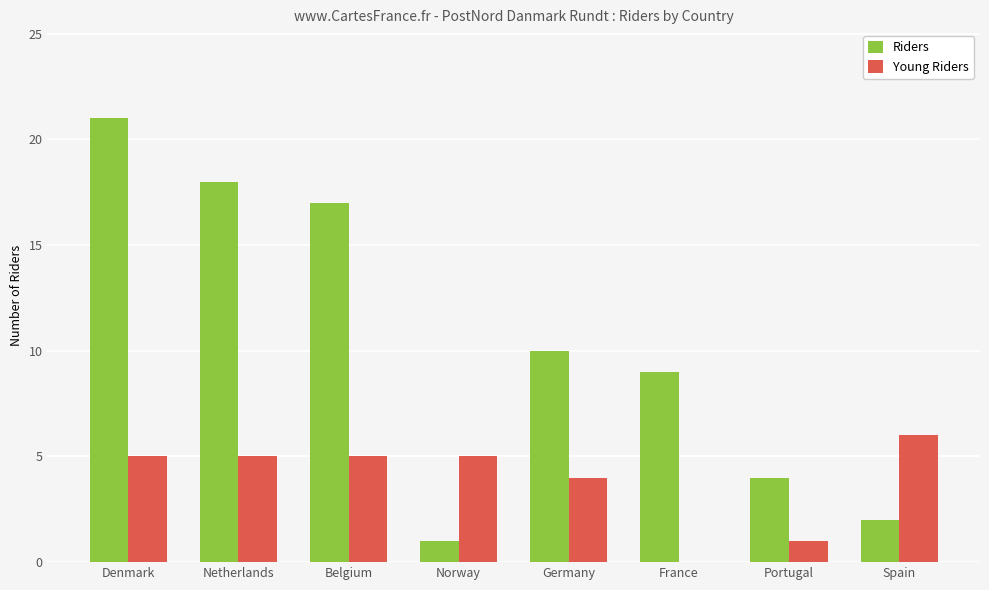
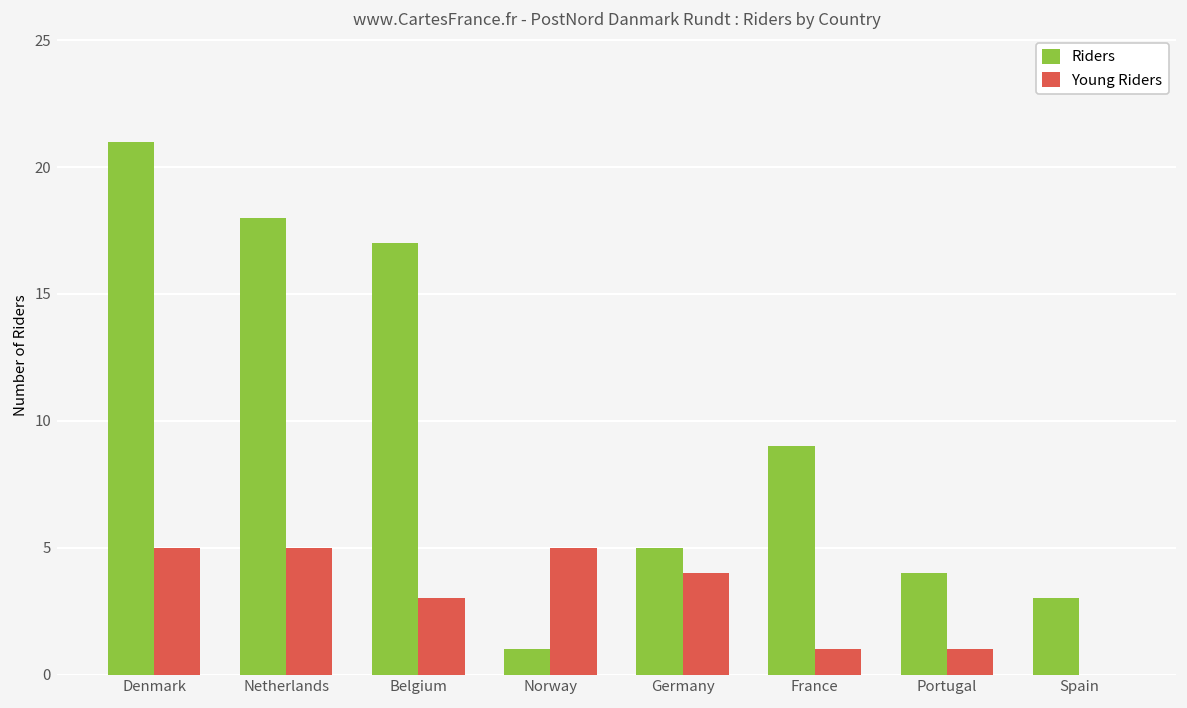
Young Riders, Belgium: 5 -> 3
Riders, Germany: 10 -> 5
Young Riders, France: 0 -> 1
Riders, Spain: 2 -> 3
Young Riders, Spain: 6 -> 0
